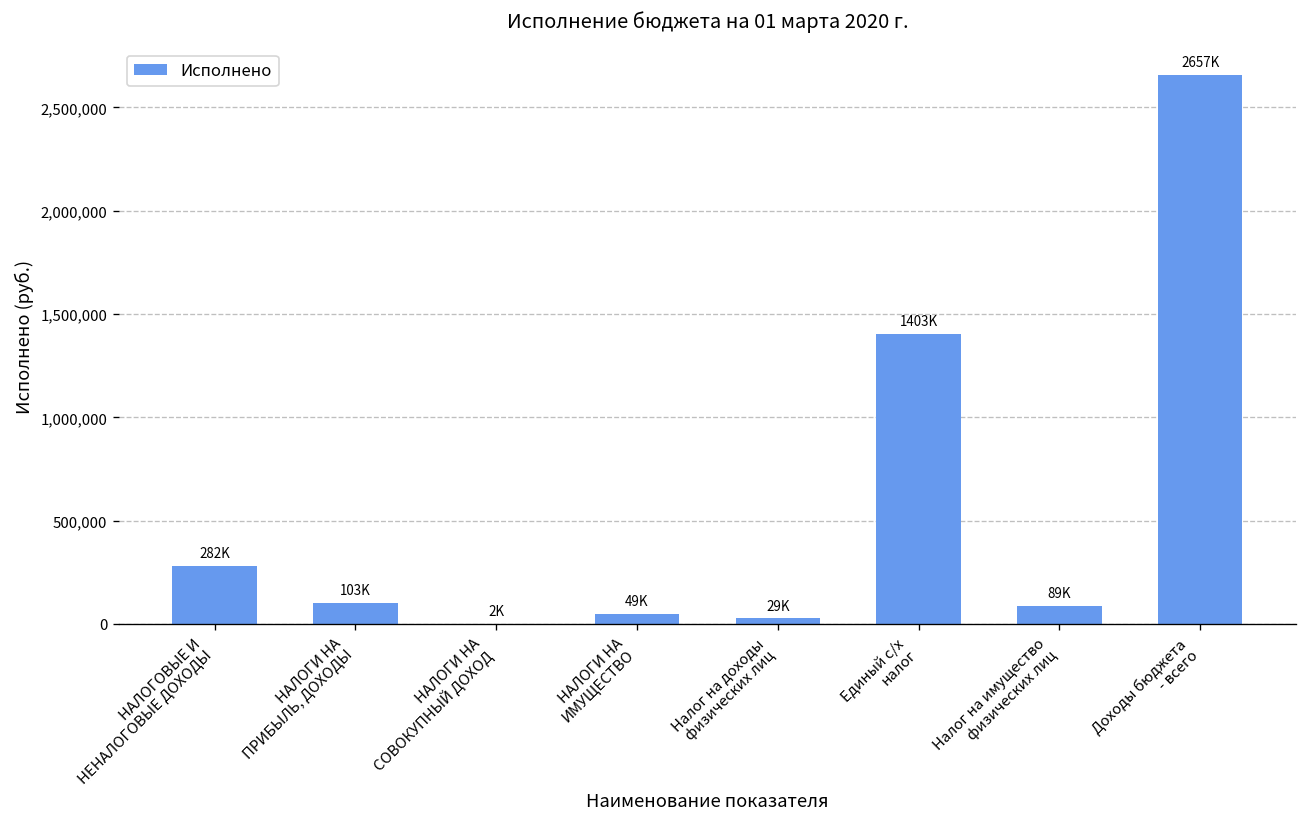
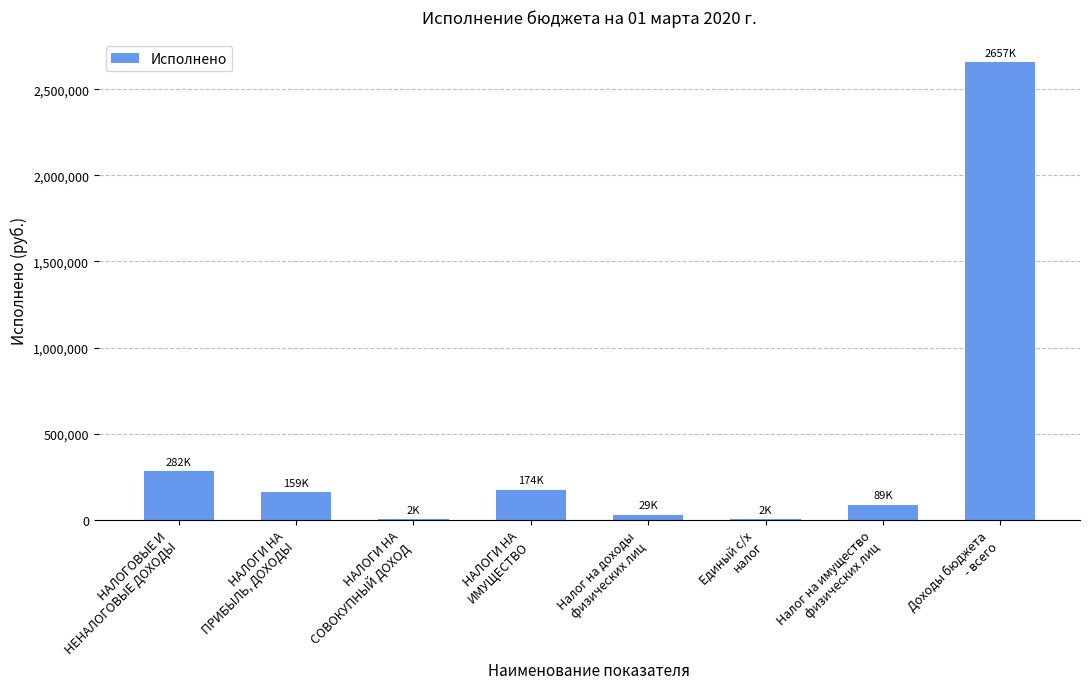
НАЛОГИ НА ПРИБЫЛЬ, ДОХОДЫ: 103K -> 159K
НАЛОГИ НА ИМУЩЕСТВО: 49K -> 174K
Единый с/х налог: 1403K -> 2K
